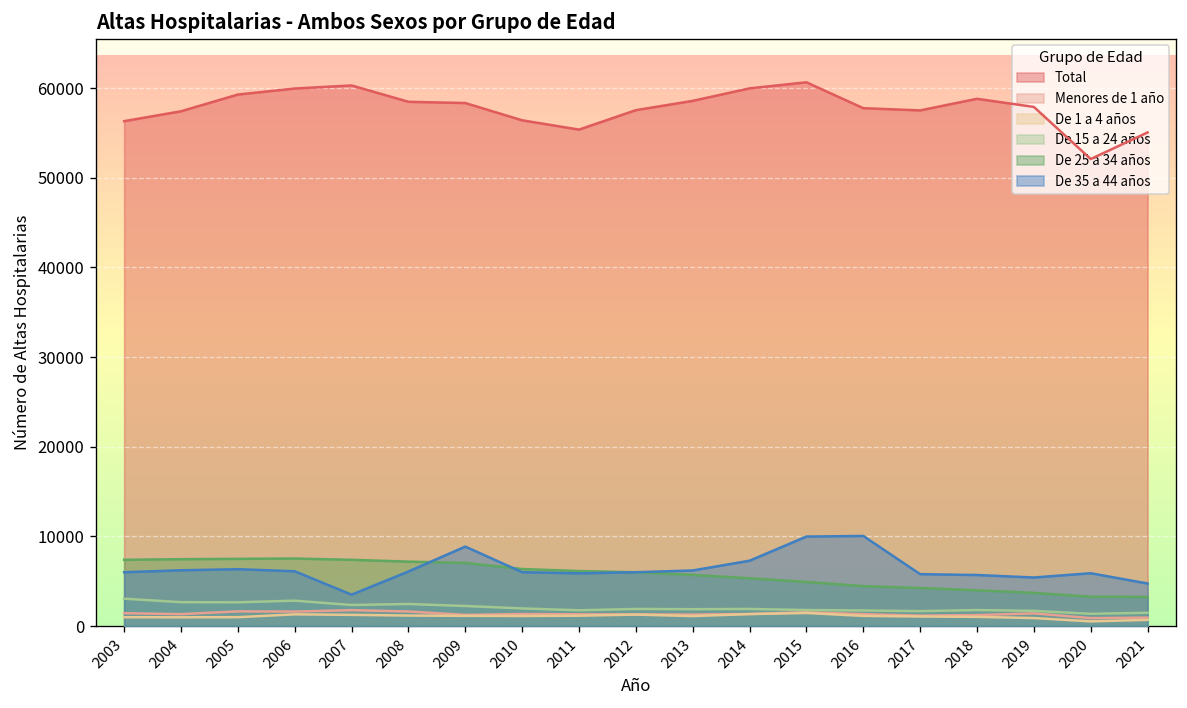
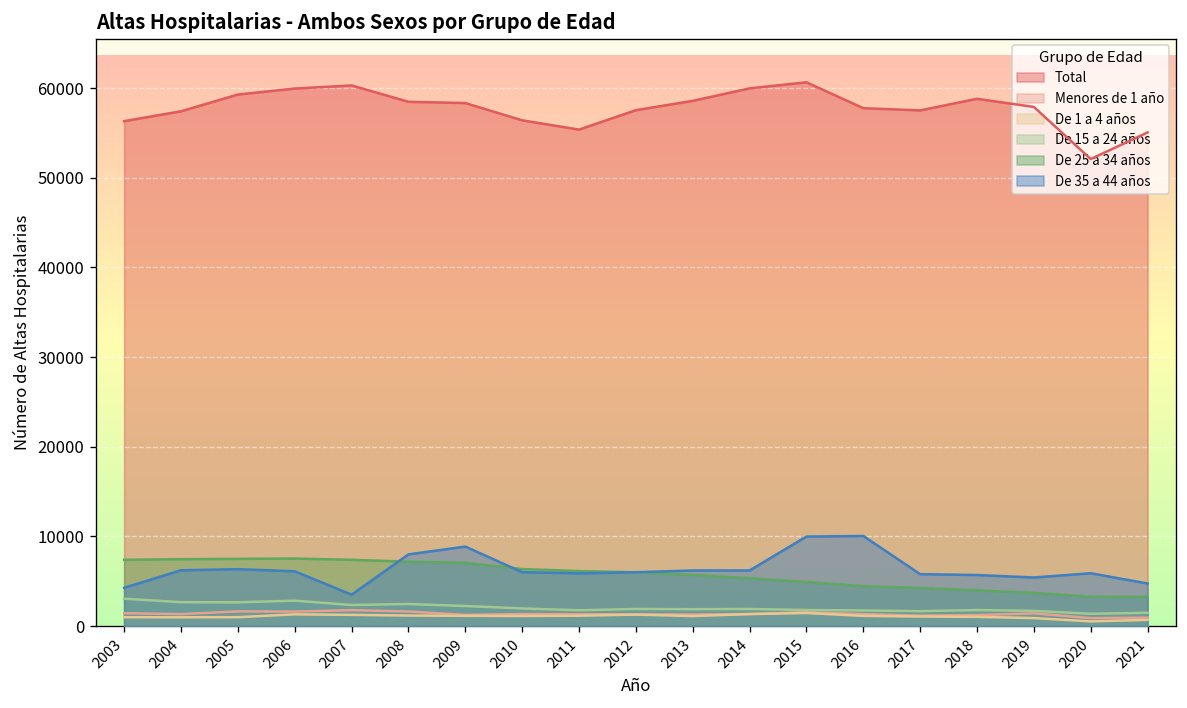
De 35 a 44 años, 2003: 6000 -> 4000
De 35 a 44 años, 2008: 6000 -> 8000
De 35 a 44 años, 2014: 7000 -> 6000
